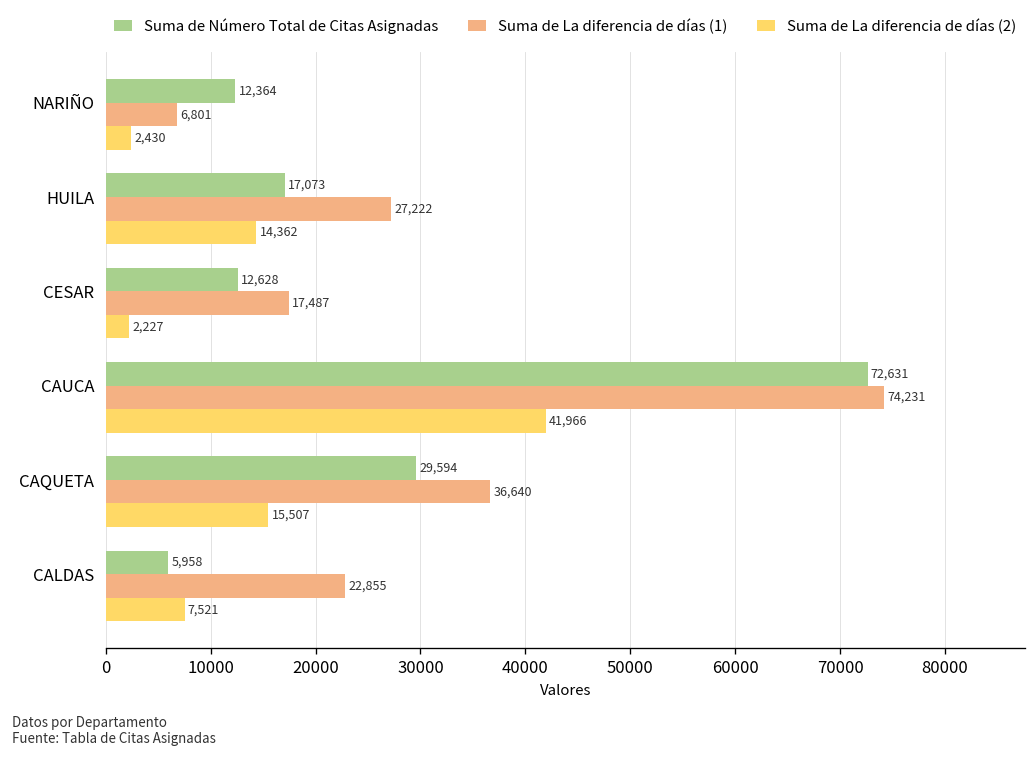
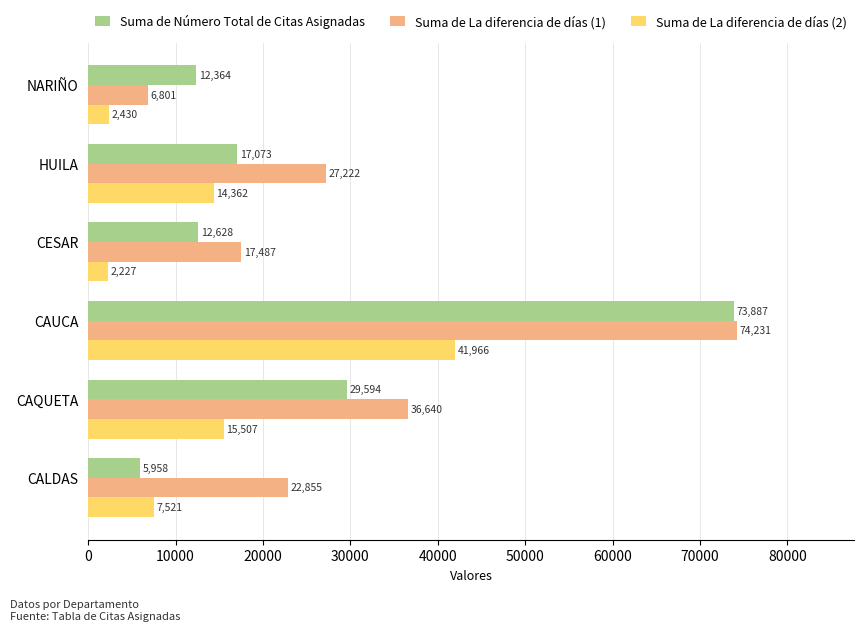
Suma de Número Total de Citas Asignadas, CAUCA: 72,631 -> 73,887
